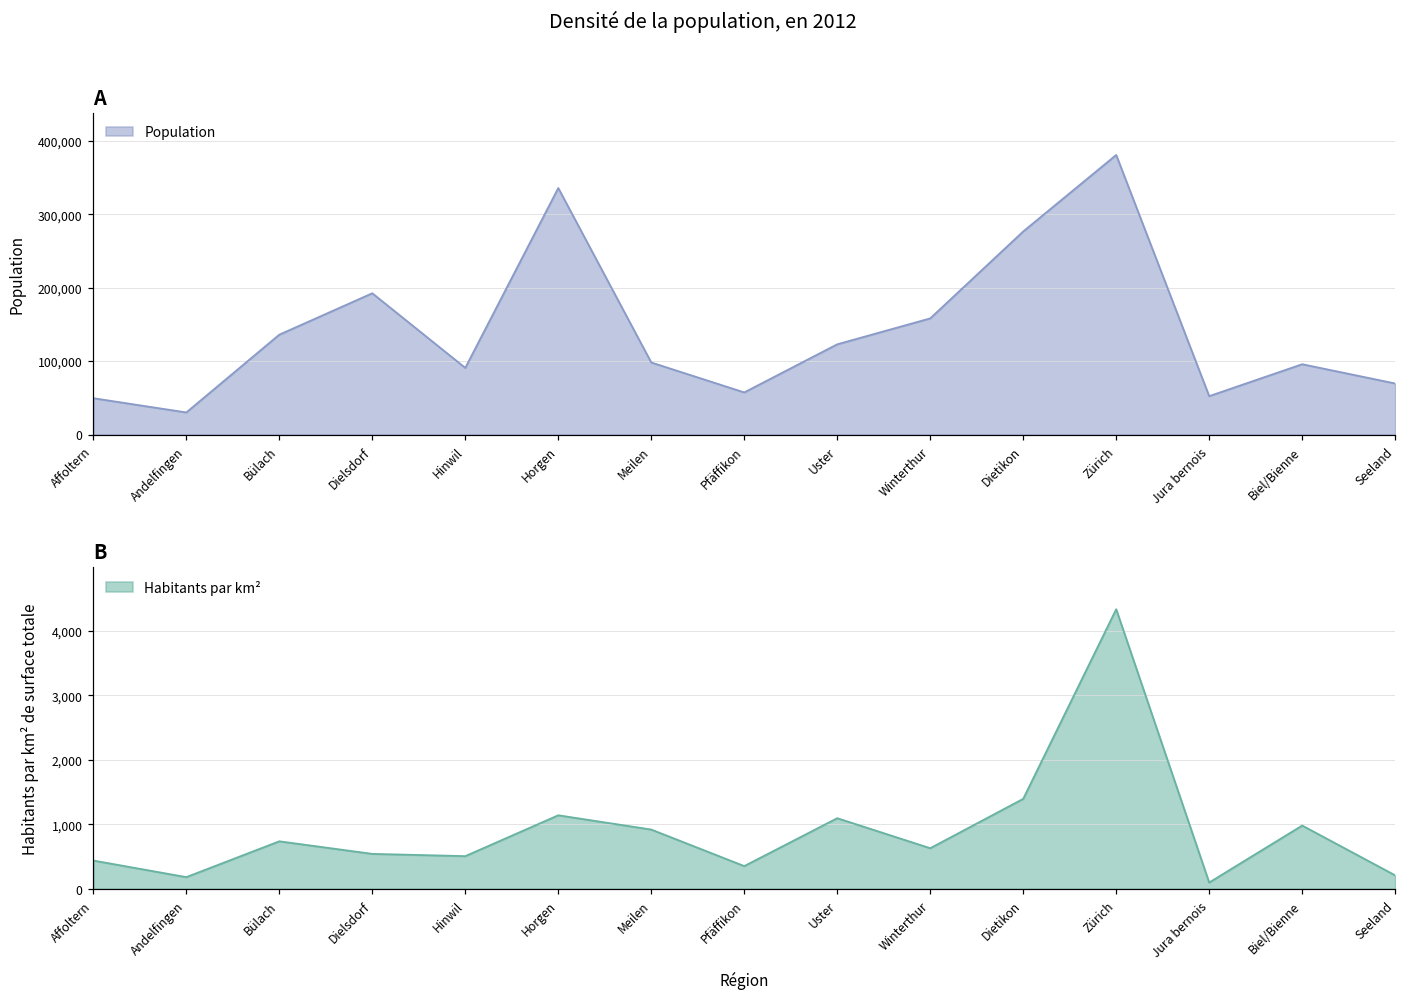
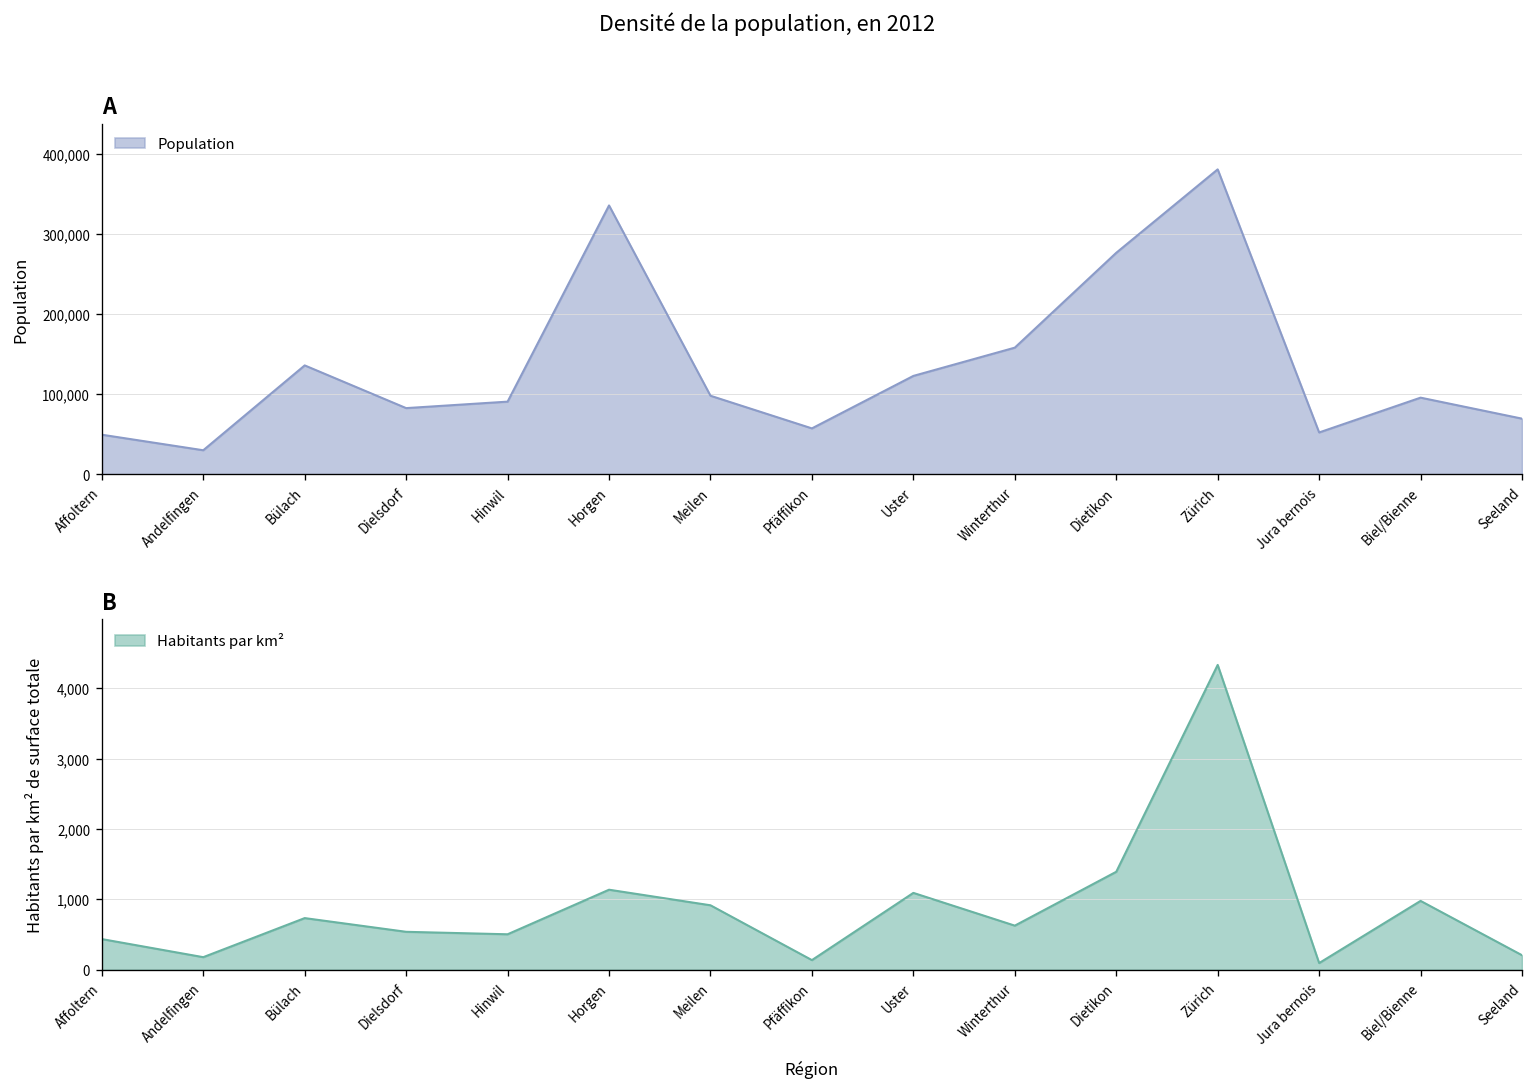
A, Dielsdorf: 190,000 -> 80,000
B, Pfäffikon: 400 -> 100
